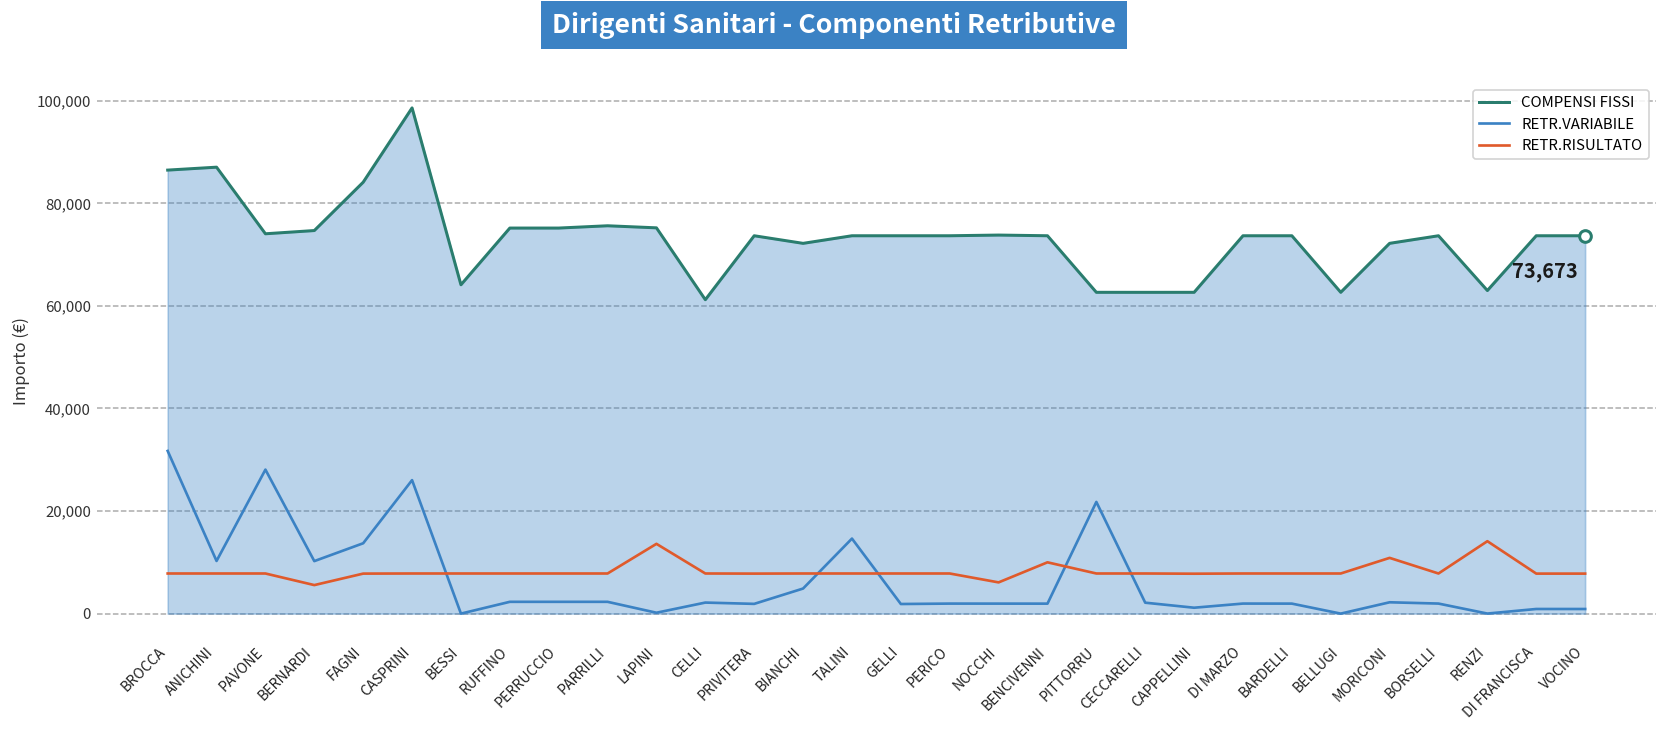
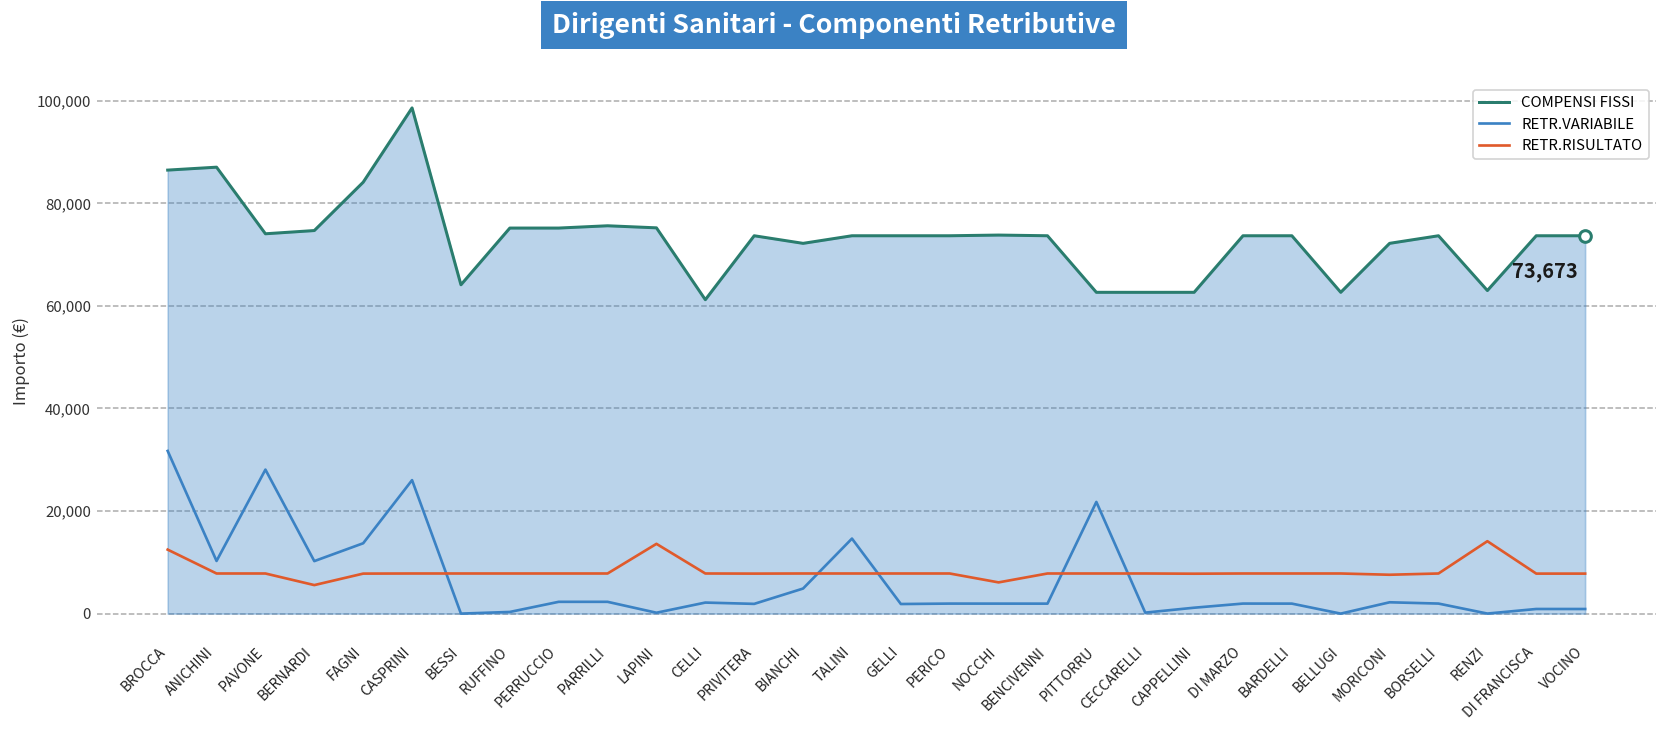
RETR.RISULTATO, BROCCA: 8,000 -> 12,000
RETR.VARIABILE, RUFFINO: 2,000 -> 0
RETR.RISULTATO, BENCIVENNI: 10,000 -> 8,000
RETR.VARIABILE, CECCARELLI: 2,000 -> 0
RETR.RISULTATO, MORICONI: 11,000 -> 8,000
